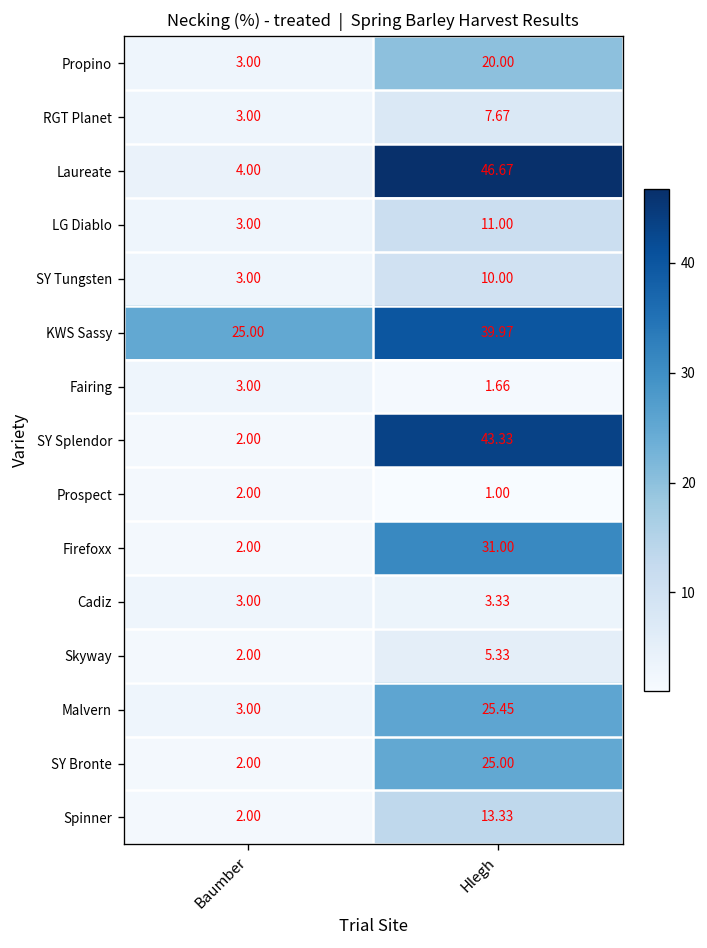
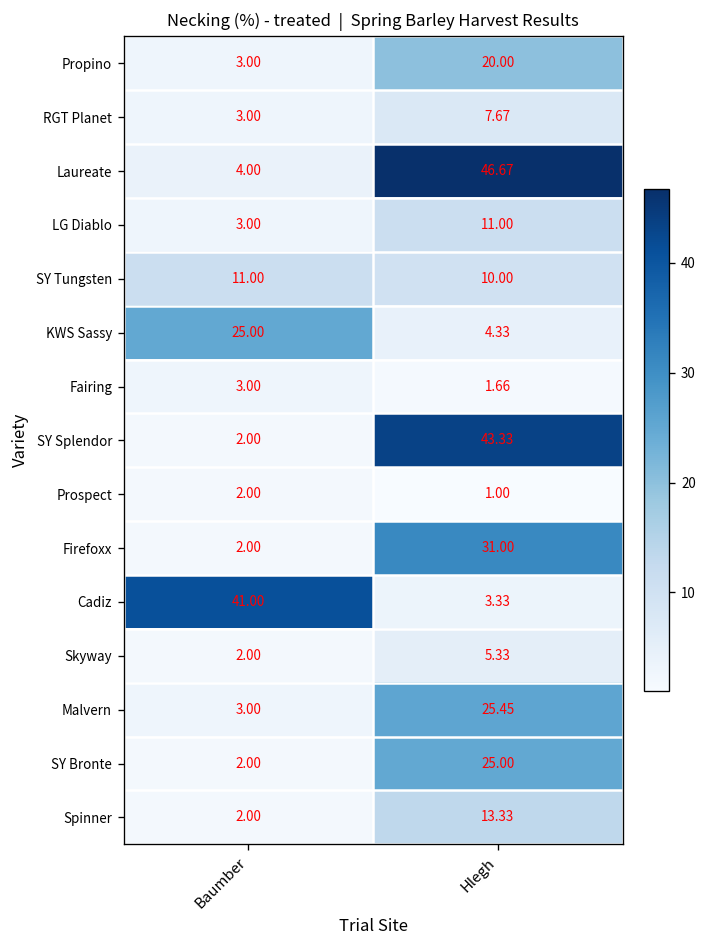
SY Tungsten, Baumber: 3.00 -> 11.00
KWS Sassy, Hlegh: 39.97 -> 4.33
Cadiz, Baumber: 3.00 -> 41.00
